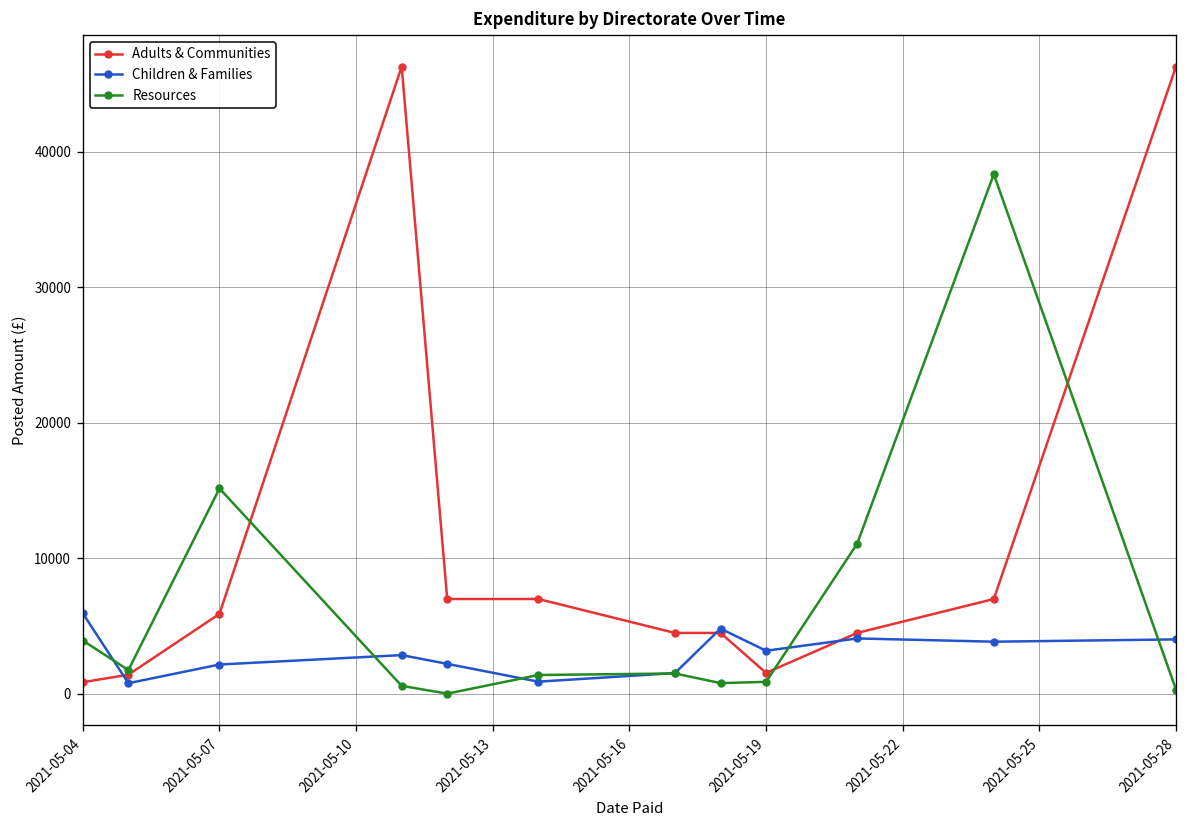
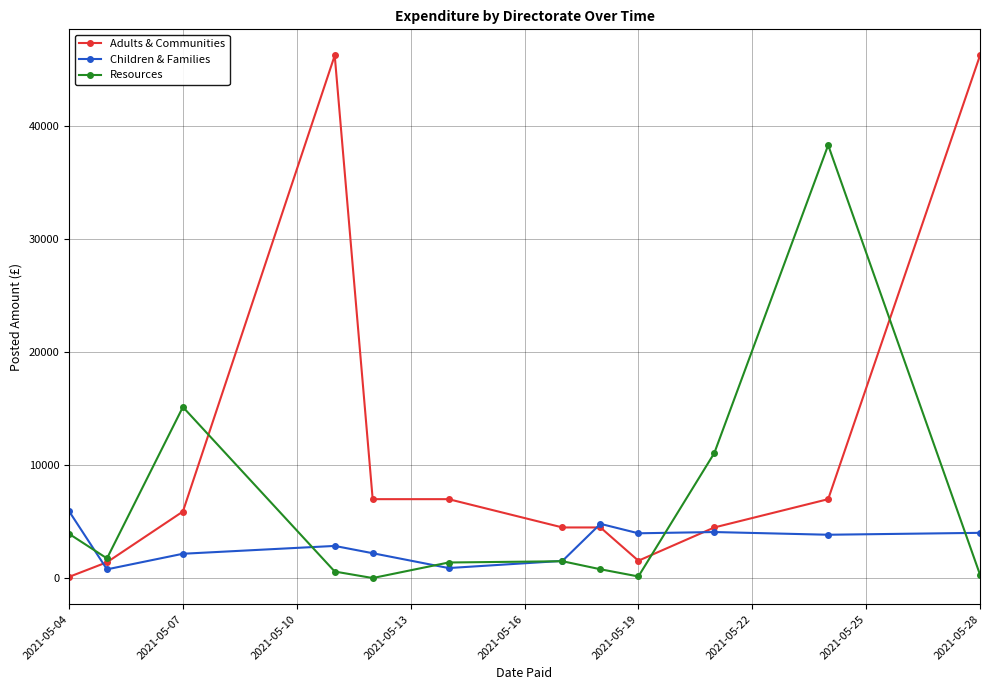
Adults & Communities, 2021-05-04: 900 -> 100
Children & Families, 2021-05-19: 3200 -> 4000
Resources, 2021-05-19: 900 -> 200
